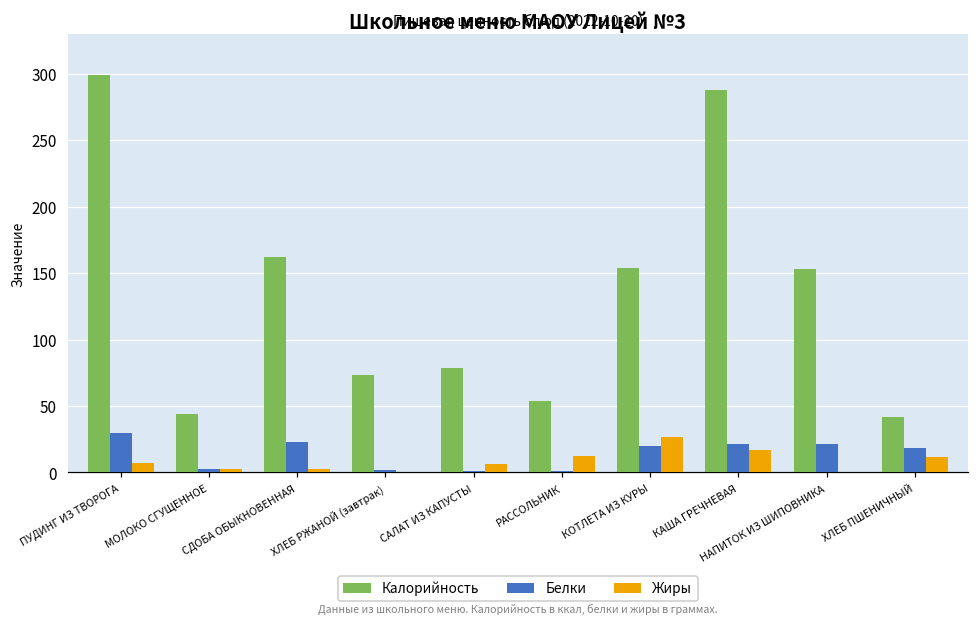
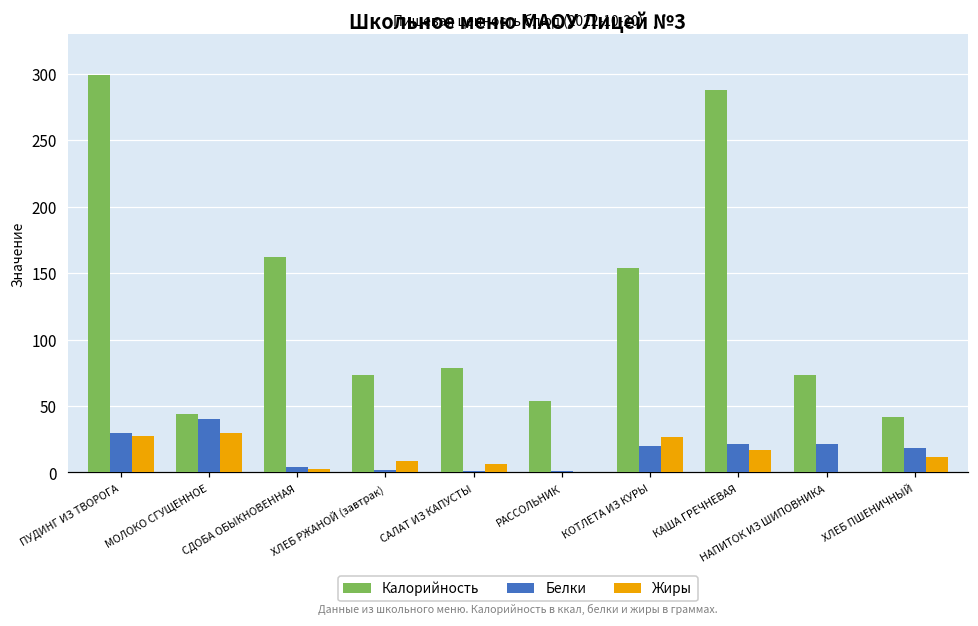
Жиры, ПУДИНГ ИЗ ТВОРОГА: 7 -> 27
Белки, МОЛОКО СГУЩЕННОЕ: 2 -> 40
Жиры, МОЛОКО СГУЩЕННОЕ: 3 -> 30
Белки, СДОБА ОБЫКНОВЕННАЯ: 23 -> 4
Жиры, ХЛЕБ РЖАНОЙ (завтрак): 0 -> 9
Жиры, РАССОЛЬНИК: 12 -> 1
Калорийность, НАПИТОК ИЗ ШИПОВНИКА: 153 -> 73
